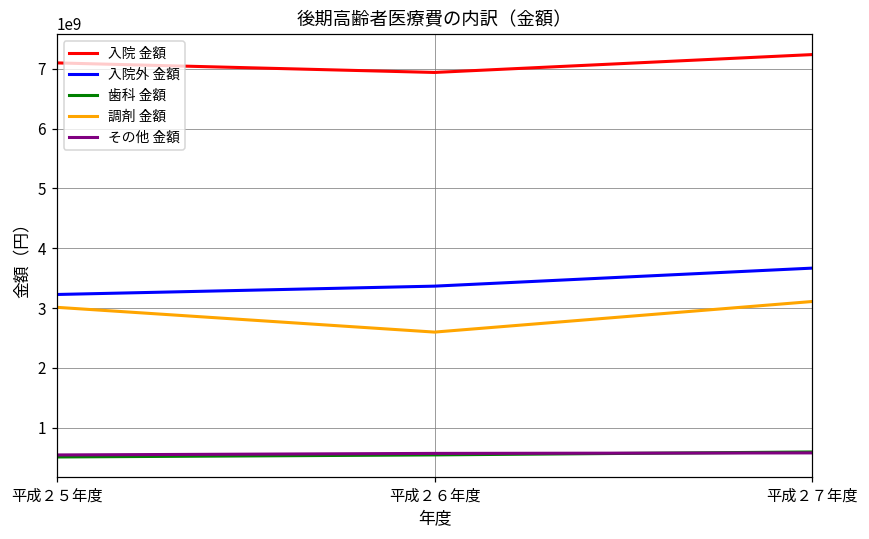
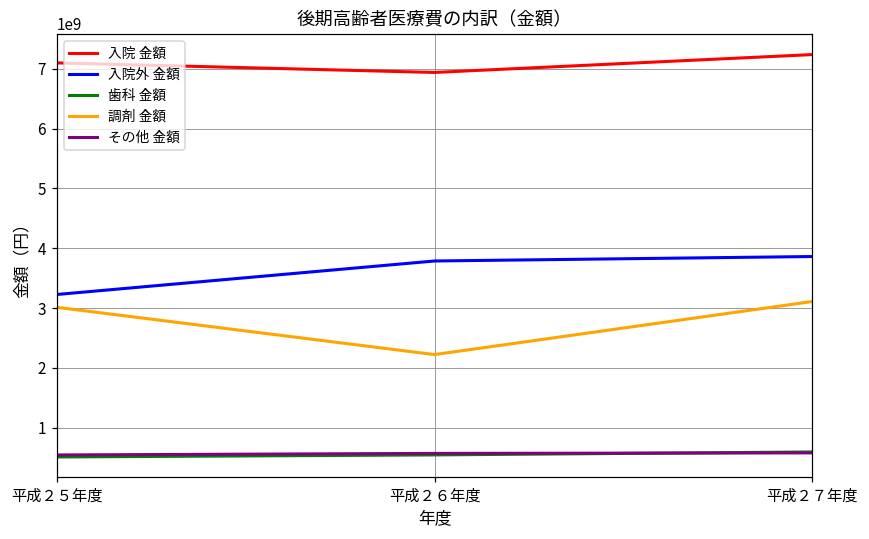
入院外 金額, 平成２６年度: 3400000000 -> 3800000000
調剤 金額, 平成２６年度: 2600000000 -> 2200000000
入院外 金額, 平成２７年度: 3700000000 -> 3900000000
